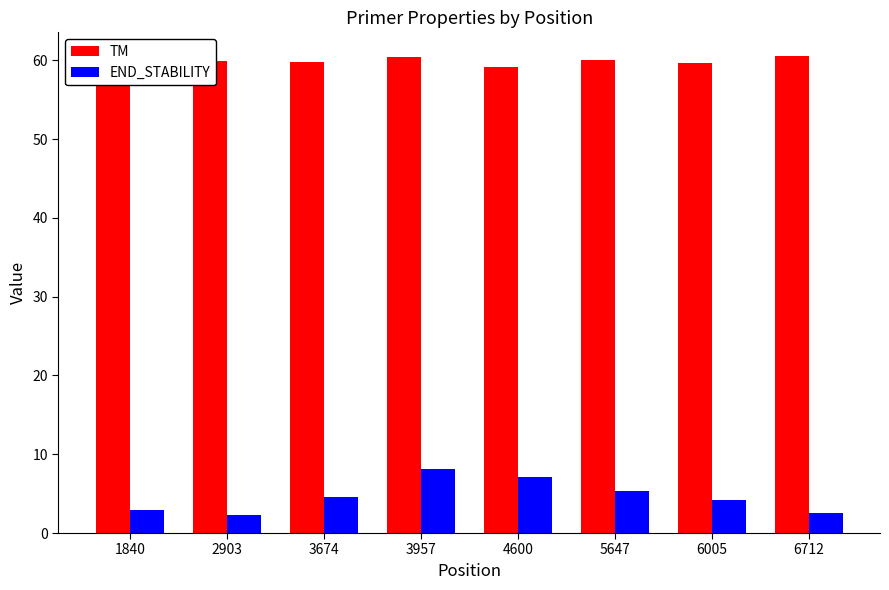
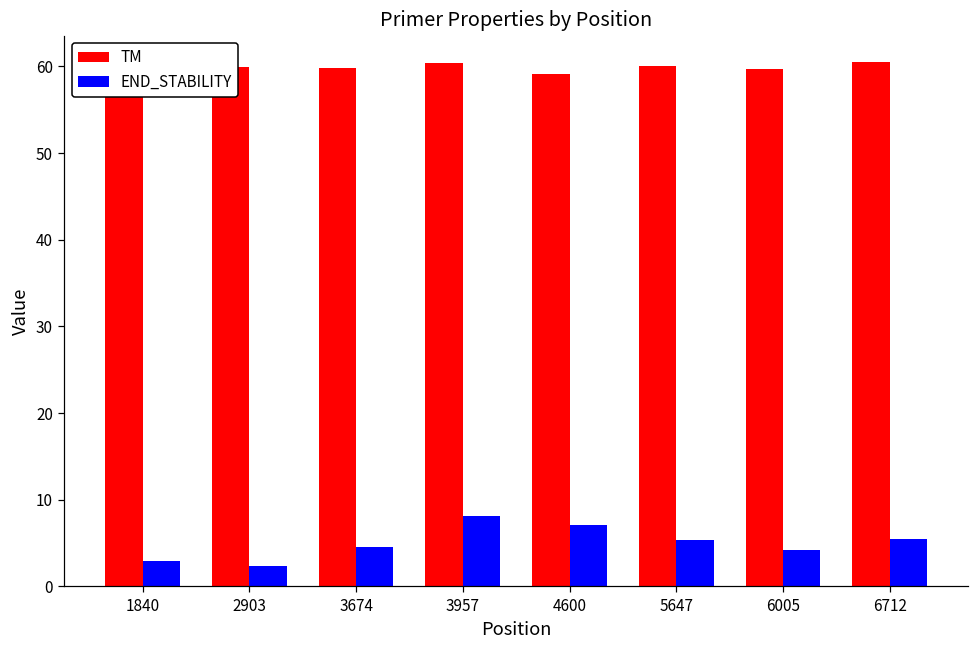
END_STABILITY, 6712: 3 -> 5
